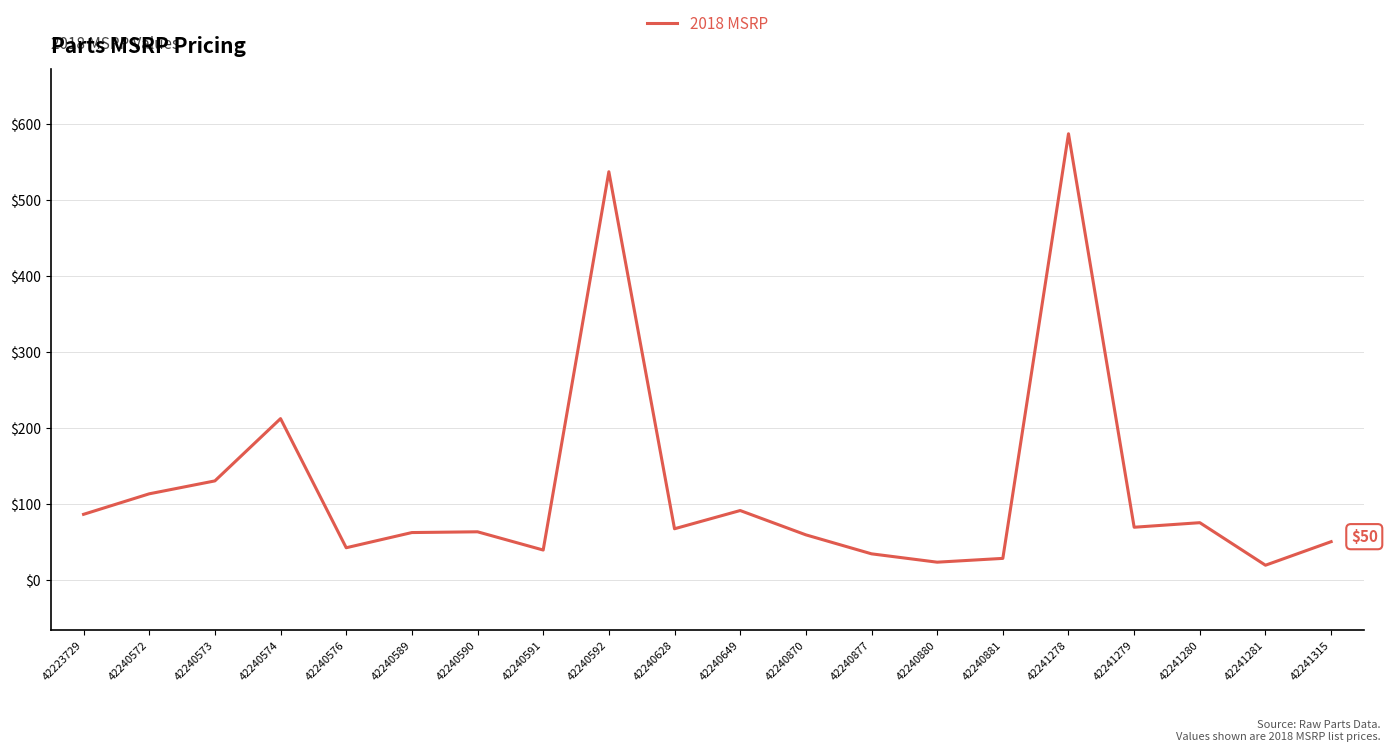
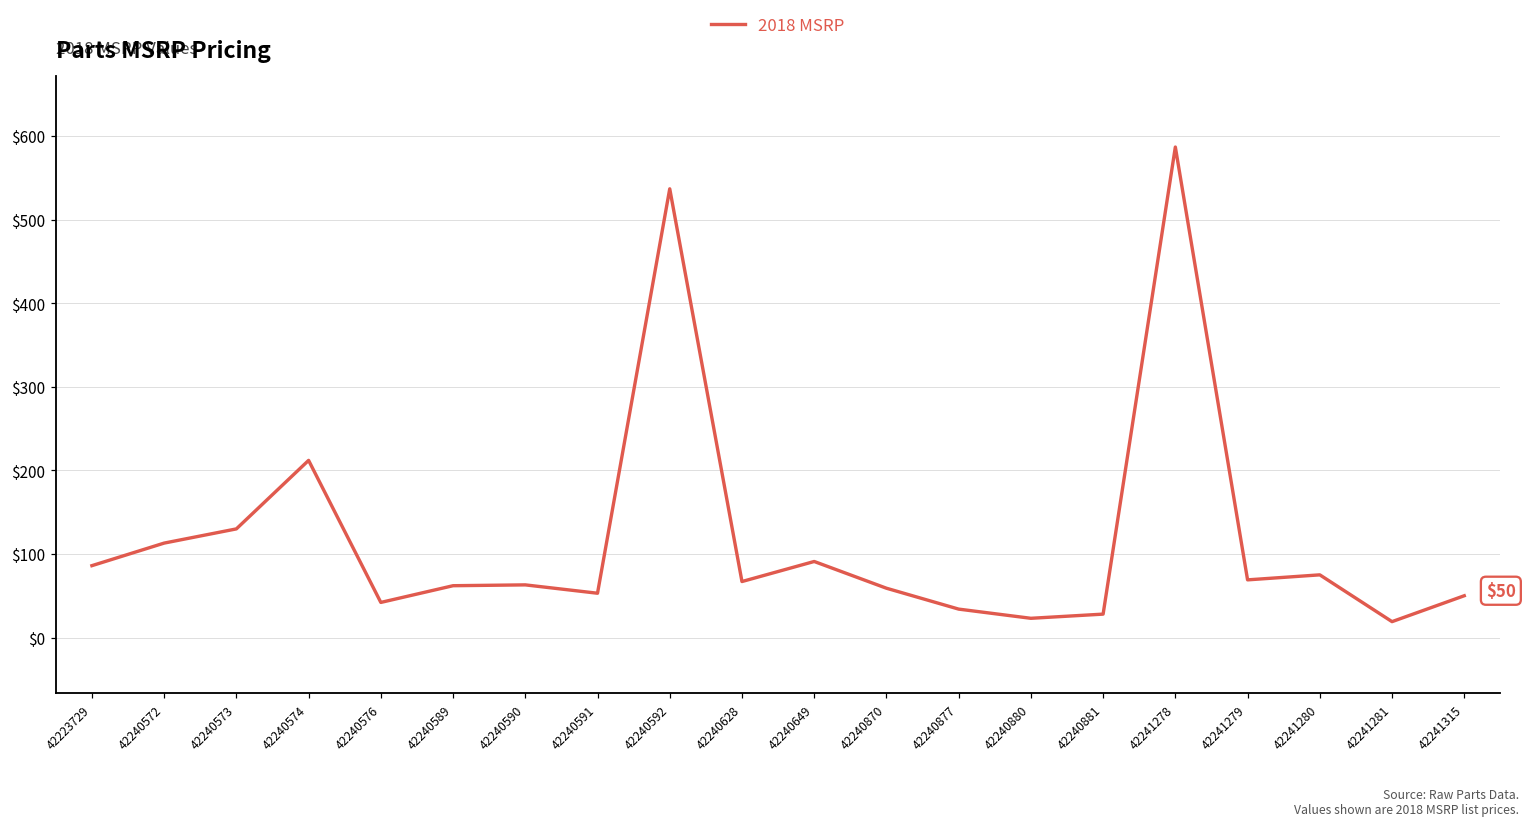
42240591: $40 -> $50
